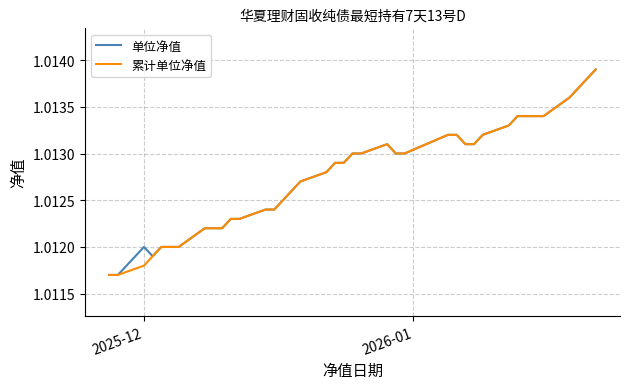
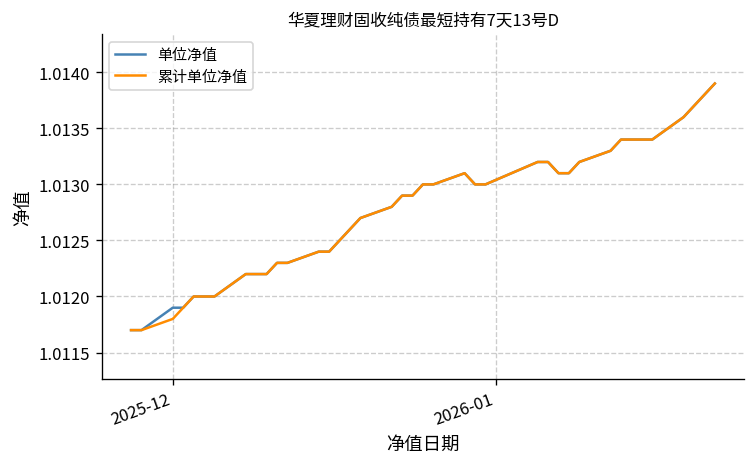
单位净值, 2025-12: 1.0120 -> 1.0119
